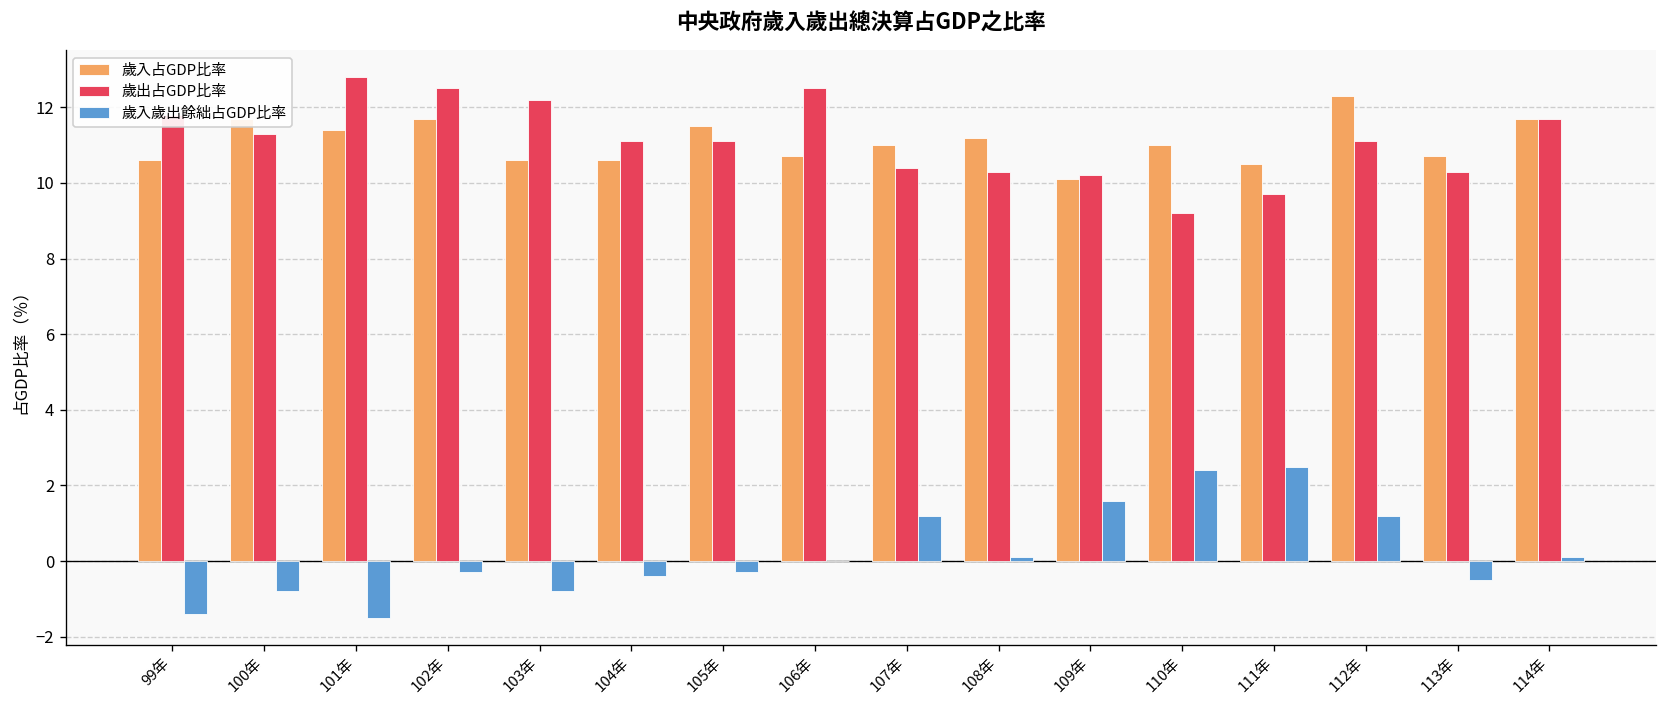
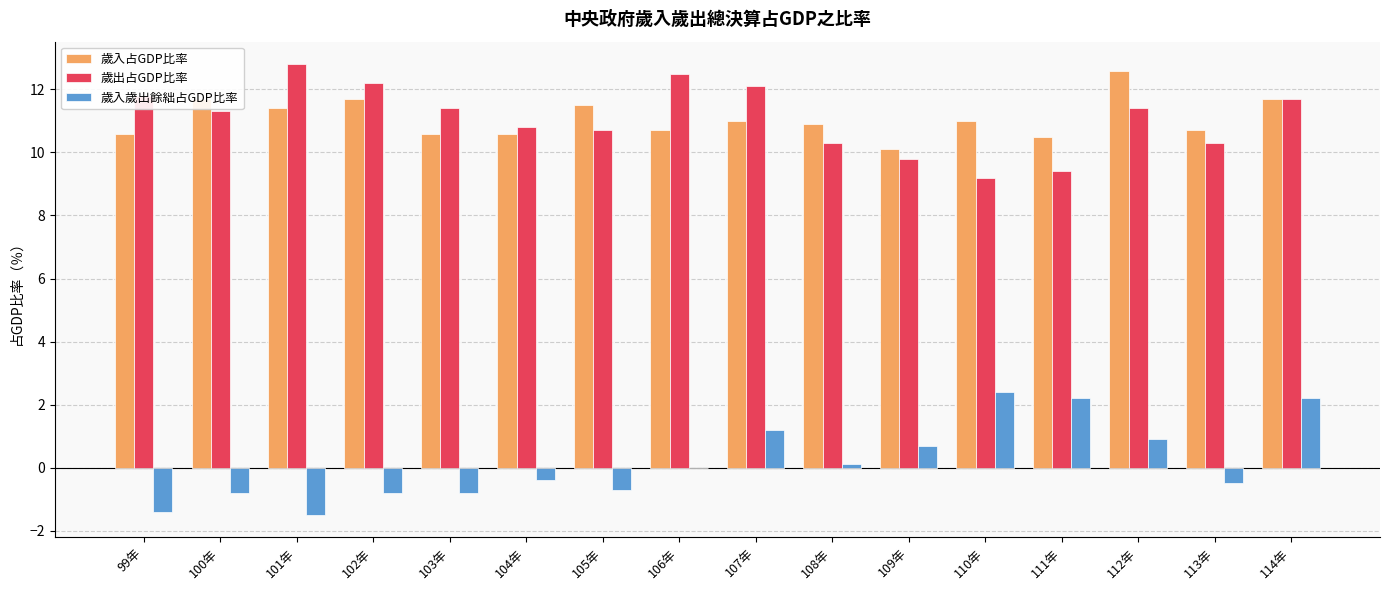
歲出占GDP比率, 102年: 12.5 -> 12.2
歲入歲出餘絀占GDP比率, 102年: -0.3 -> -0.8
歲出占GDP比率, 103年: 12.2 -> 11.4
歲出占GDP比率, 104年: 11.1 -> 10.8
歲出占GDP比率, 105年: 11.1 -> 10.7
歲入歲出餘絀占GDP比率, 105年: -0.3 -> -0.7
歲出占GDP比率, 107年: 10.4 -> 12.1
歲入占GDP比率, 108年: 11.2 -> 10.9
歲出占GDP比率, 109年: 10.2 -> 9.8
歲入歲出餘絀占GDP比率, 109年: 1.6 -> 0.7
歲出占GDP比率, 111年: 9.7 -> 9.4
歲入歲出餘絀占GDP比率, 111年: 2.5 -> 2.2
歲入占GDP比率, 112年: 12.3 -> 12.6
歲出占GDP比率, 112年: 11.1 -> 11.4
歲入歲出餘絀占GDP比率, 112年: 1.2 -> 0.9
歲入歲出餘絀占GDP比率, 114年: 0.1 -> 2.2
